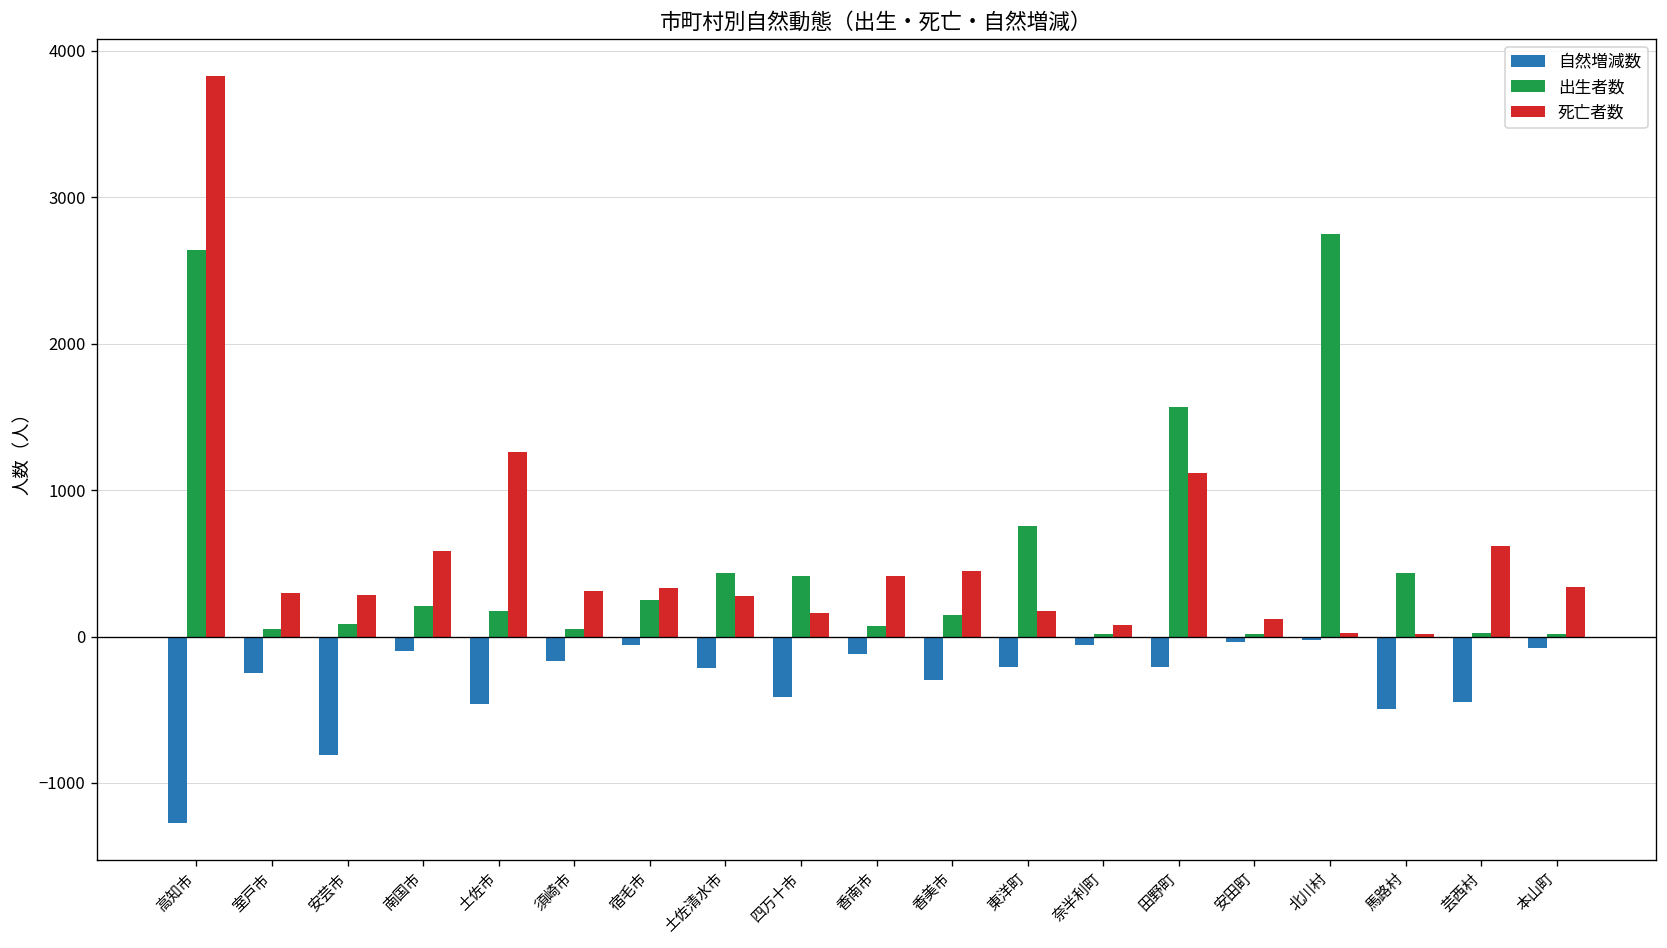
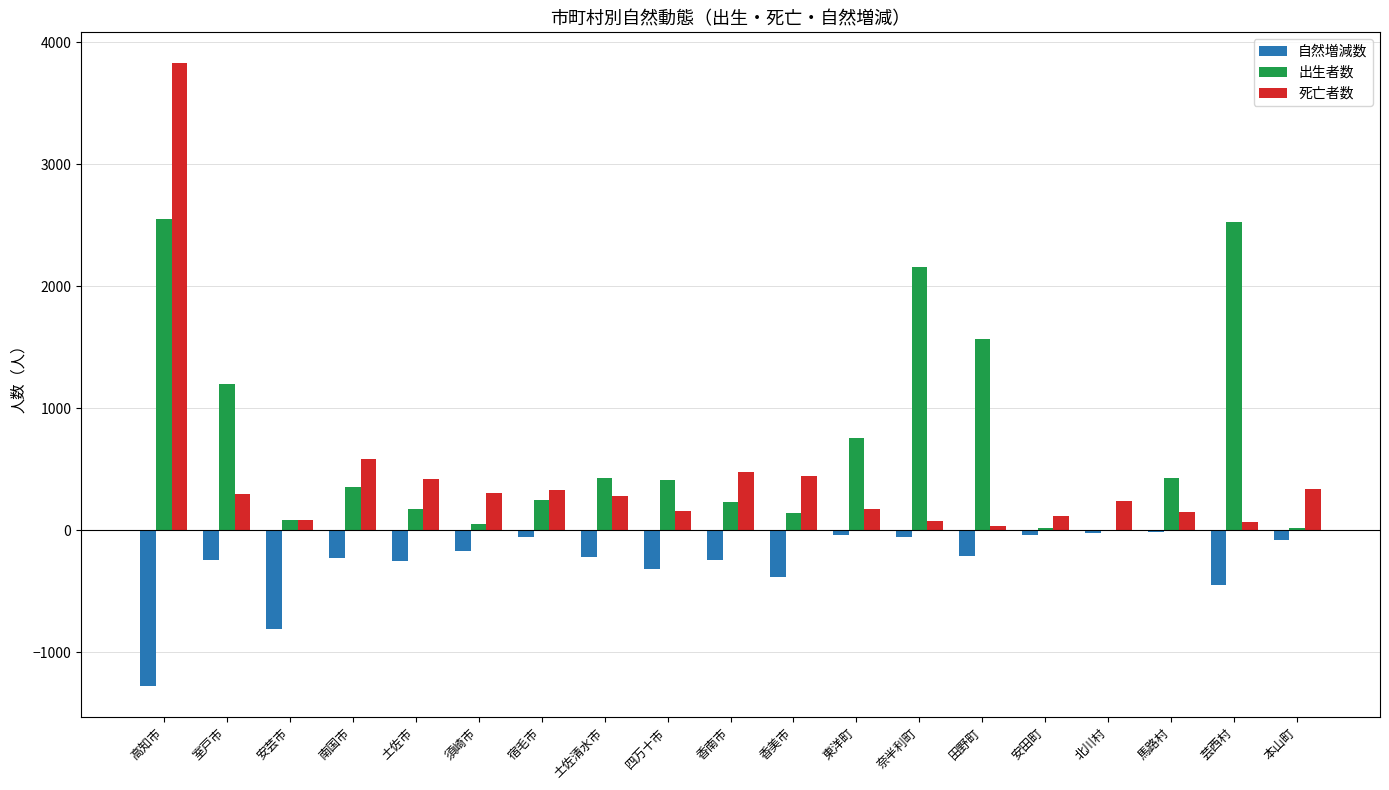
出生者数, 高知市: 2640 -> 2550
出生者数, 室戸市: 50 -> 1200
死亡者数, 安芸市: 280 -> 80
自然増減数, 南国市: -100 -> -230
出生者数, 南国市: 210 -> 350
自然増減数, 土佐市: -460 -> -250
死亡者数, 土佐市: 1260 -> 420
自然増減数, 四万十市: -410 -> -320
自然増減数, 香南市: -120 -> -240
出生者数, 香南市: 70 -> 240
死亡者数, 香南市: 410 -> 480
自然増減数, 香美市: -300 -> -380
自然増減数, 東洋町: -210 -> -40
出生者数, 奈半利町: 20 -> 2160
死亡者数, 田野町: 1120 -> 40
出生者数, 北川村: 2750 -> 0
死亡者数, 北川村: 20 -> 240
自然増減数, 馬路村: -490 -> -10
死亡者数, 馬路村: 20 -> 150
出生者数, 芸西村: 20 -> 2520
死亡者数, 芸西村: 620 -> 70
